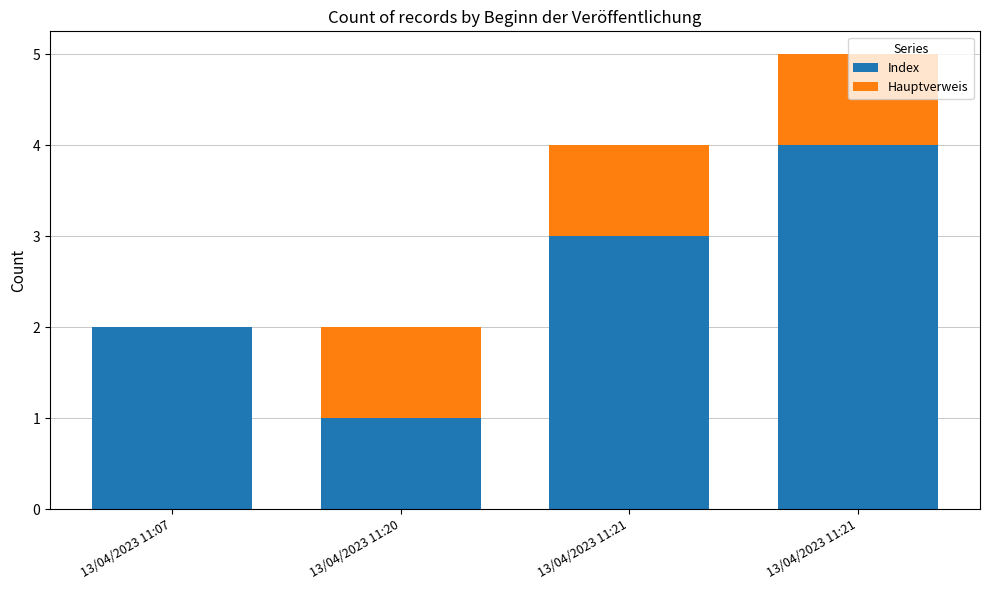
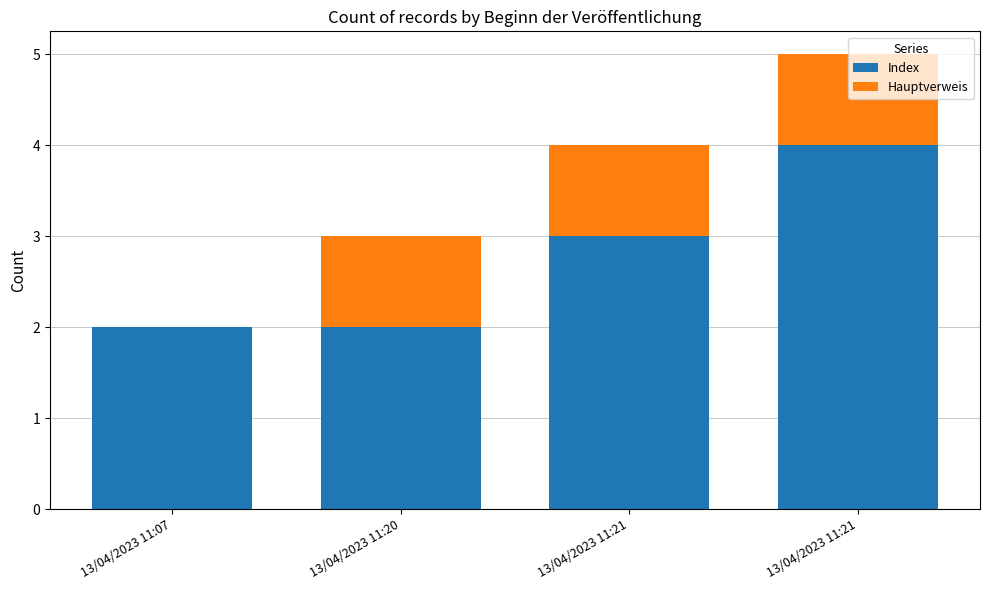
Index, 13/04/2023 11:20: 1 -> 2
